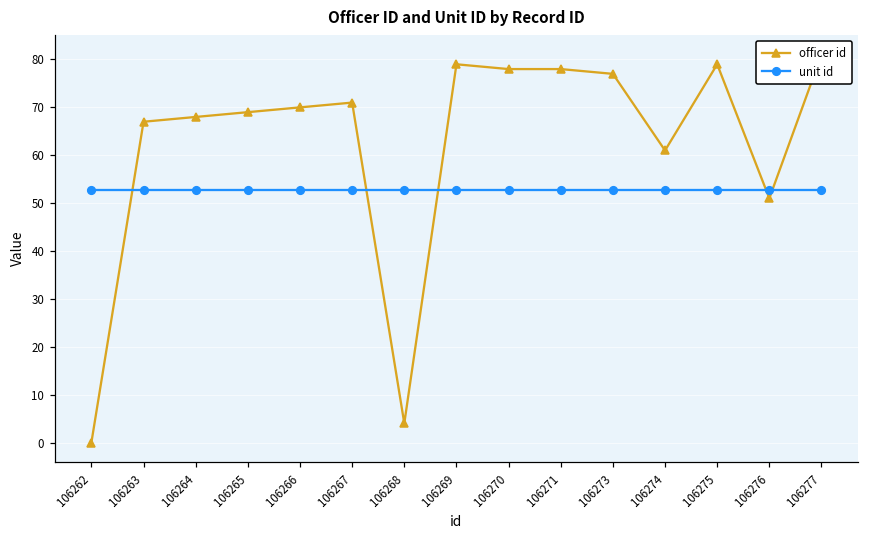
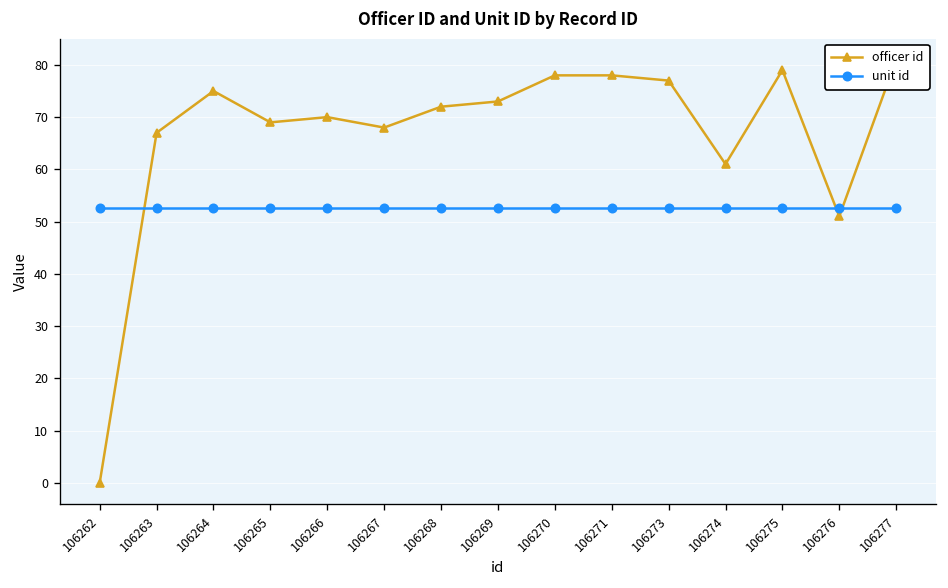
officer id, 106264: 68 -> 75
officer id, 106267: 71 -> 68
officer id, 106268: 4 -> 72
officer id, 106269: 79 -> 73
